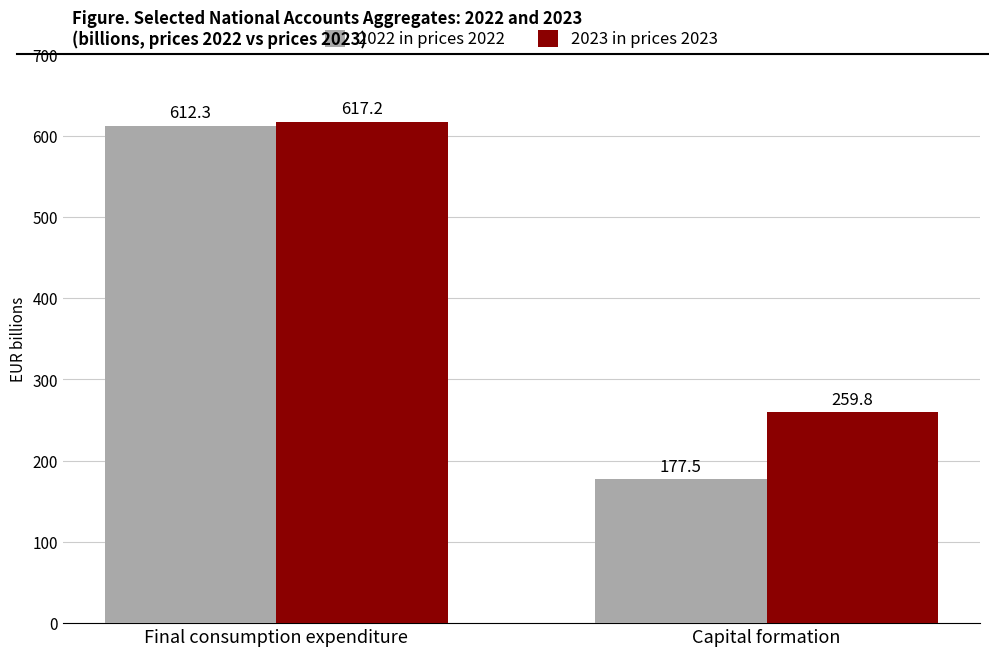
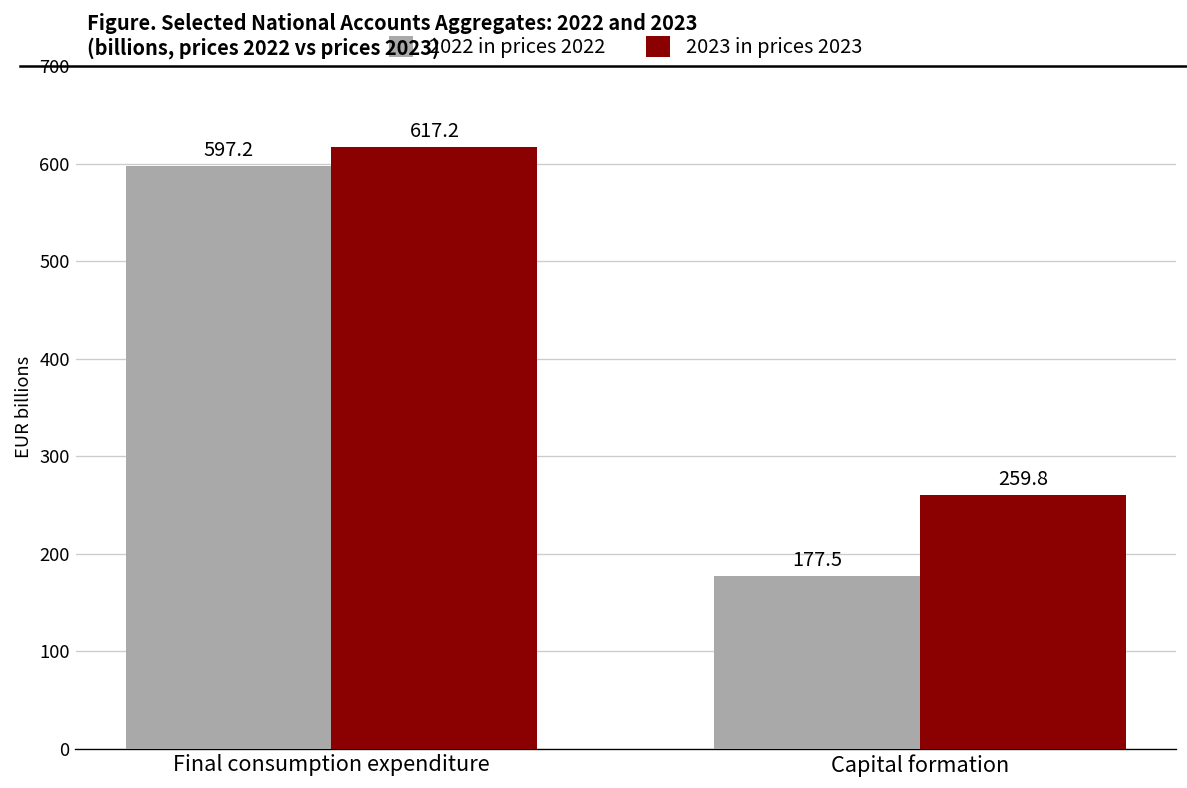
2022 in prices 2022, Final consumption expenditure: 612.3 -> 597.2
